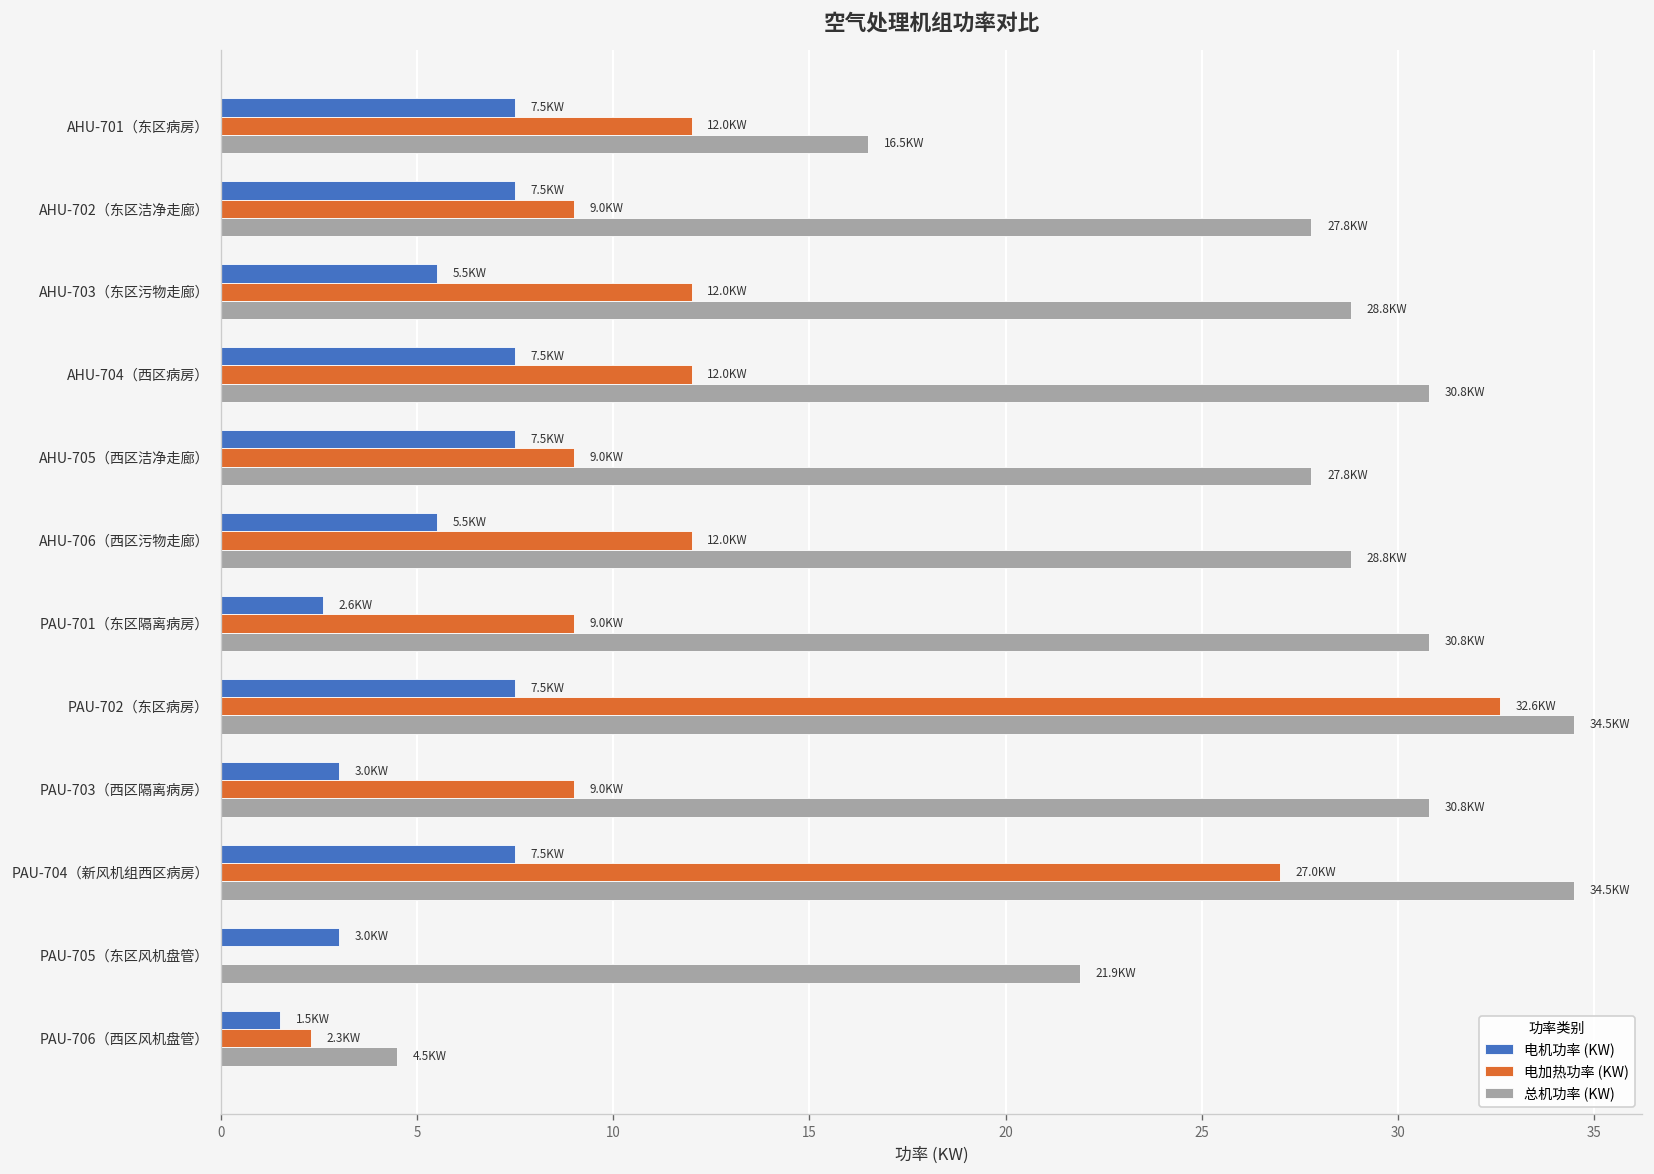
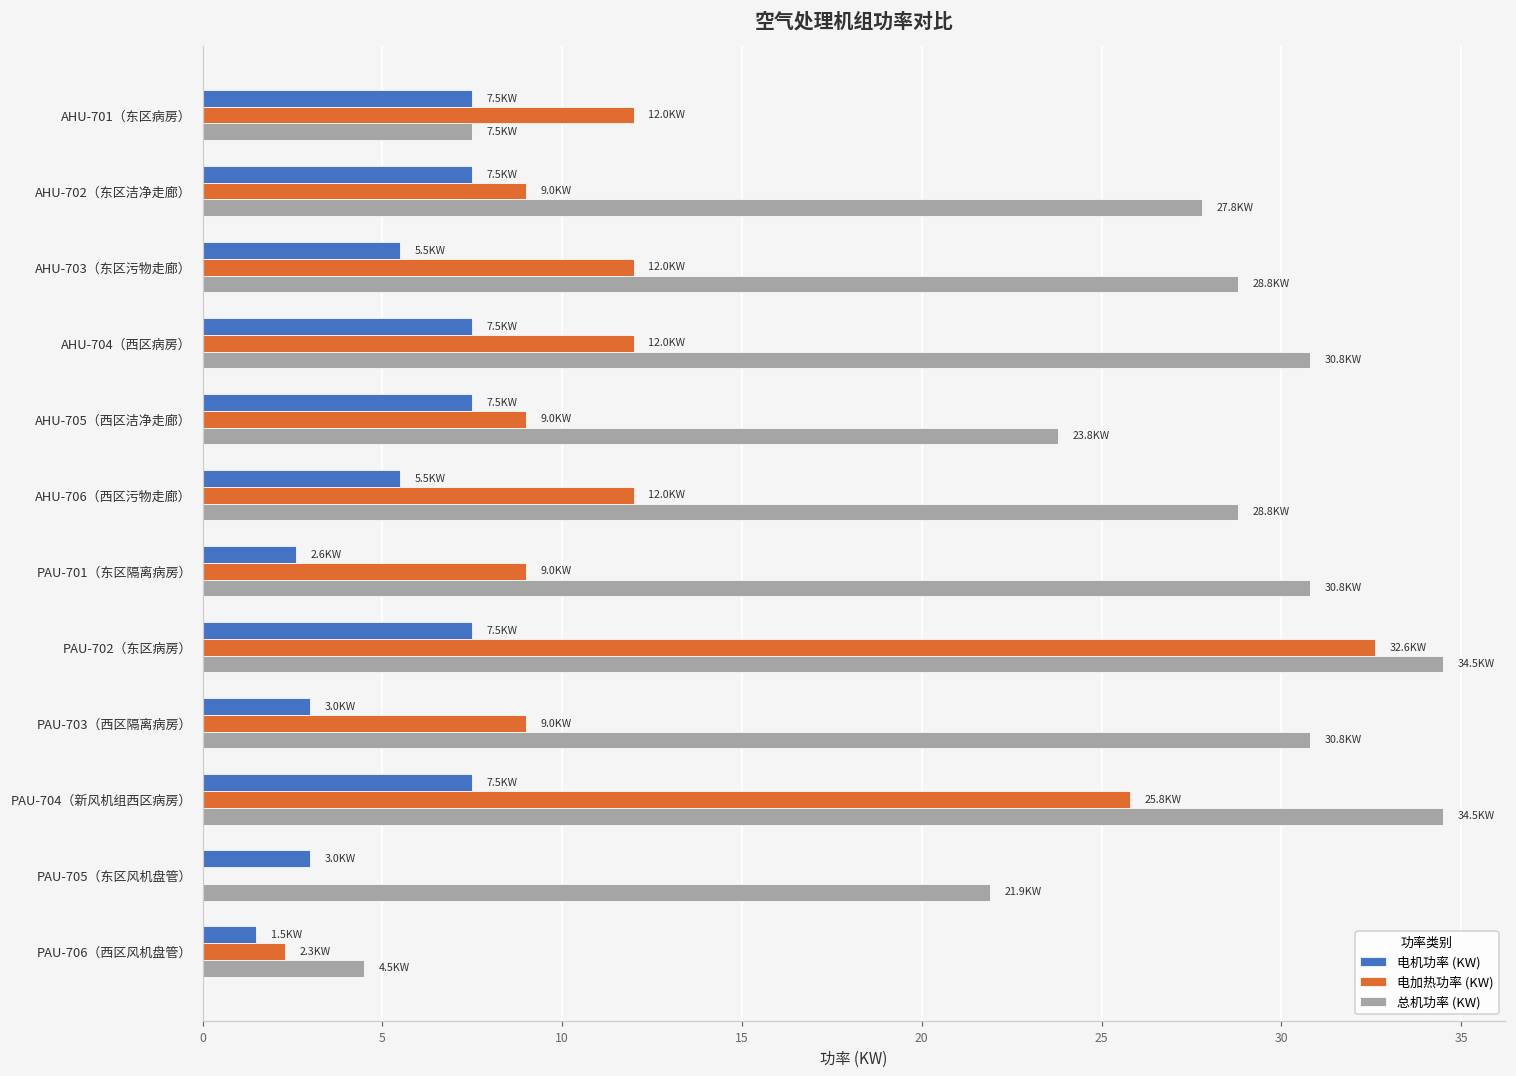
总机功率 (KW), AHU-701（东区病房）: 16.5 -> 7.5
总机功率 (KW), AHU-705（西区洁净走廊）: 27.8 -> 23.8
电加热功率 (KW), PAU-704（新风机组西区病房）: 27.0 -> 25.8
